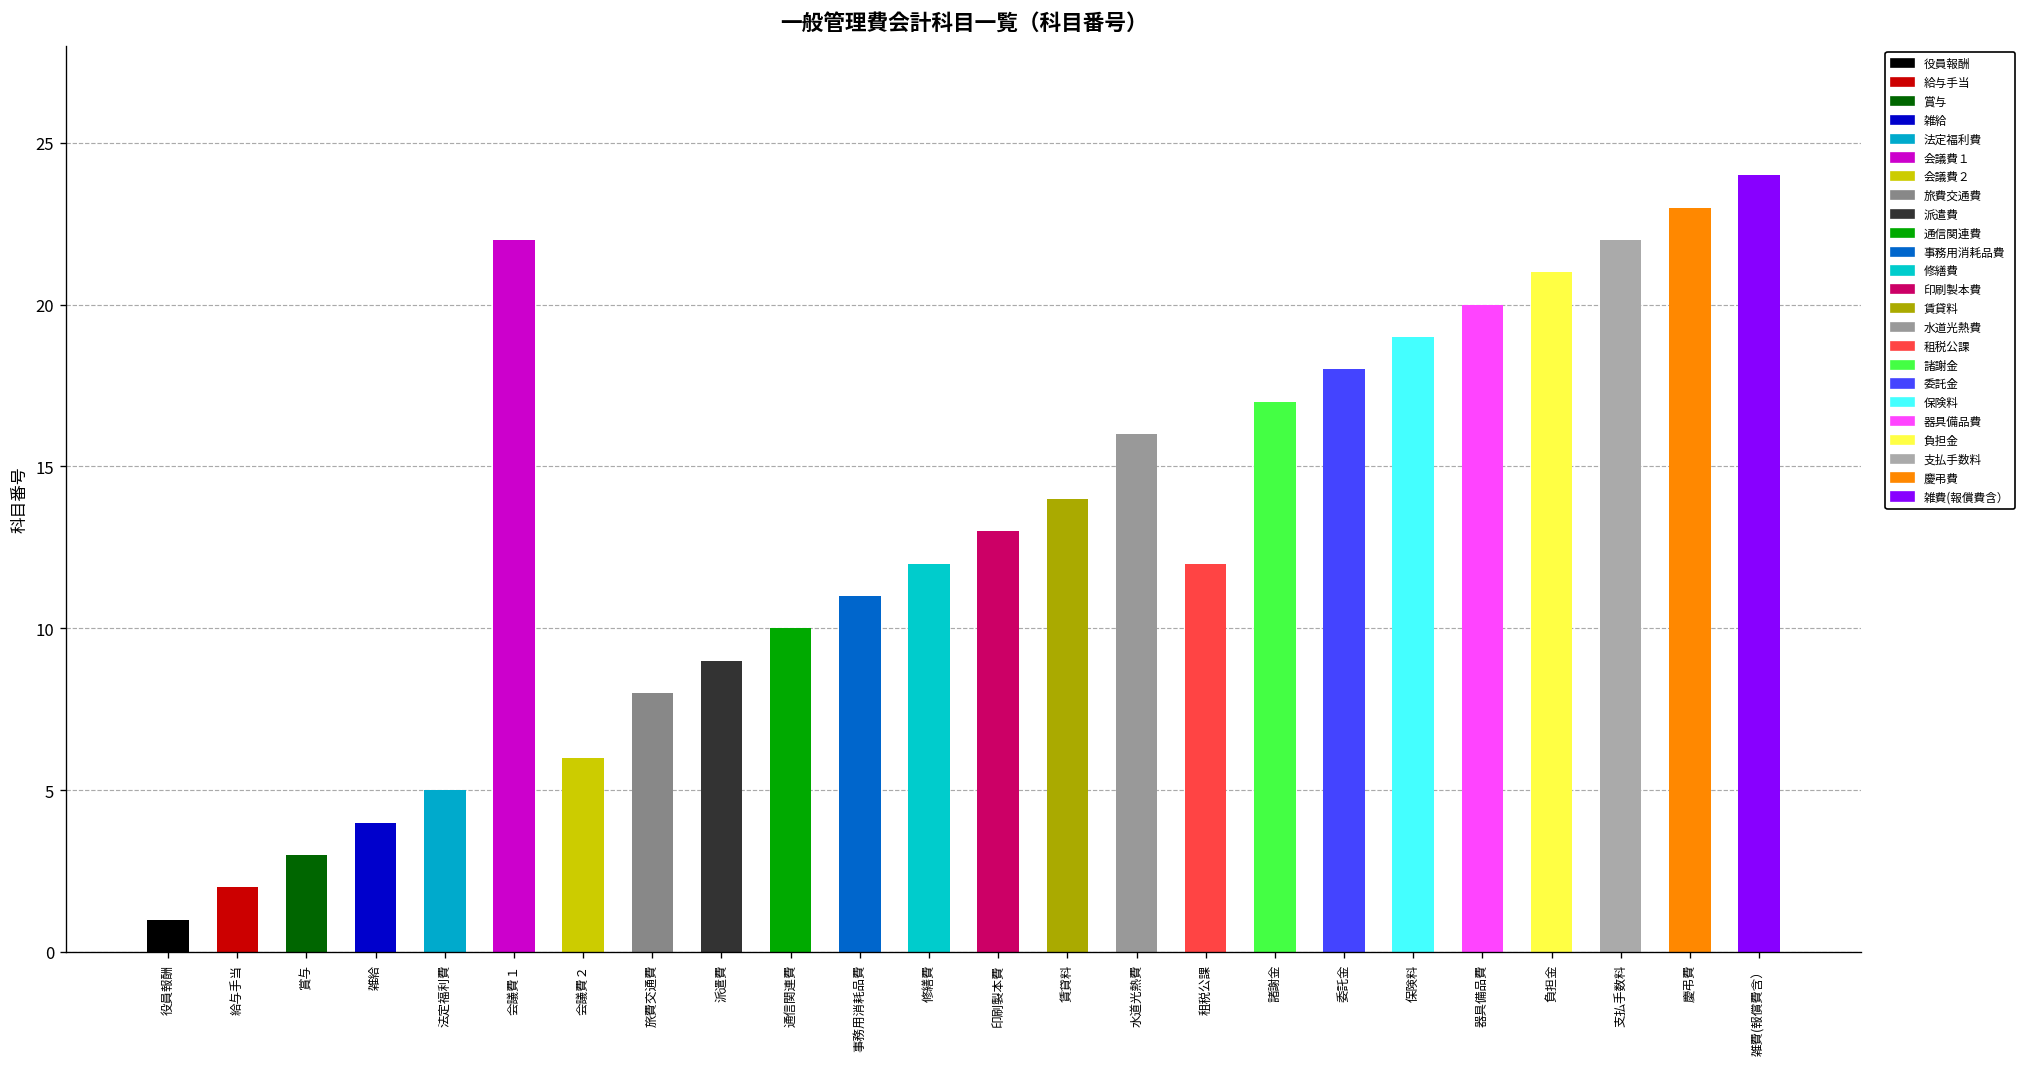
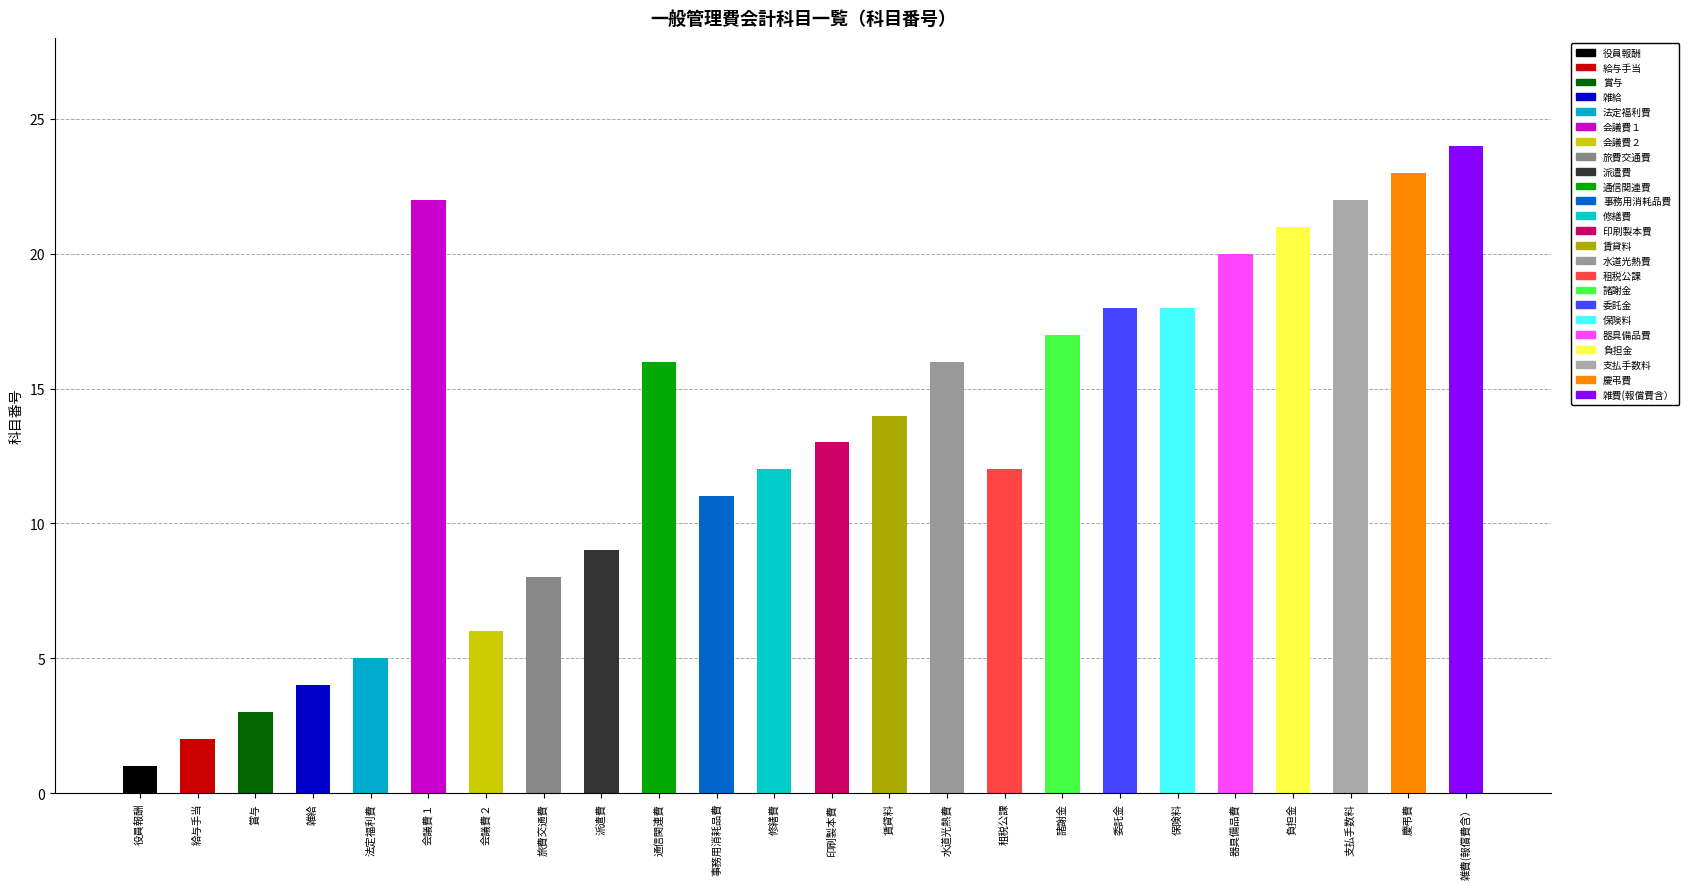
通信関連費: 10 -> 16
保険料: 19 -> 18
